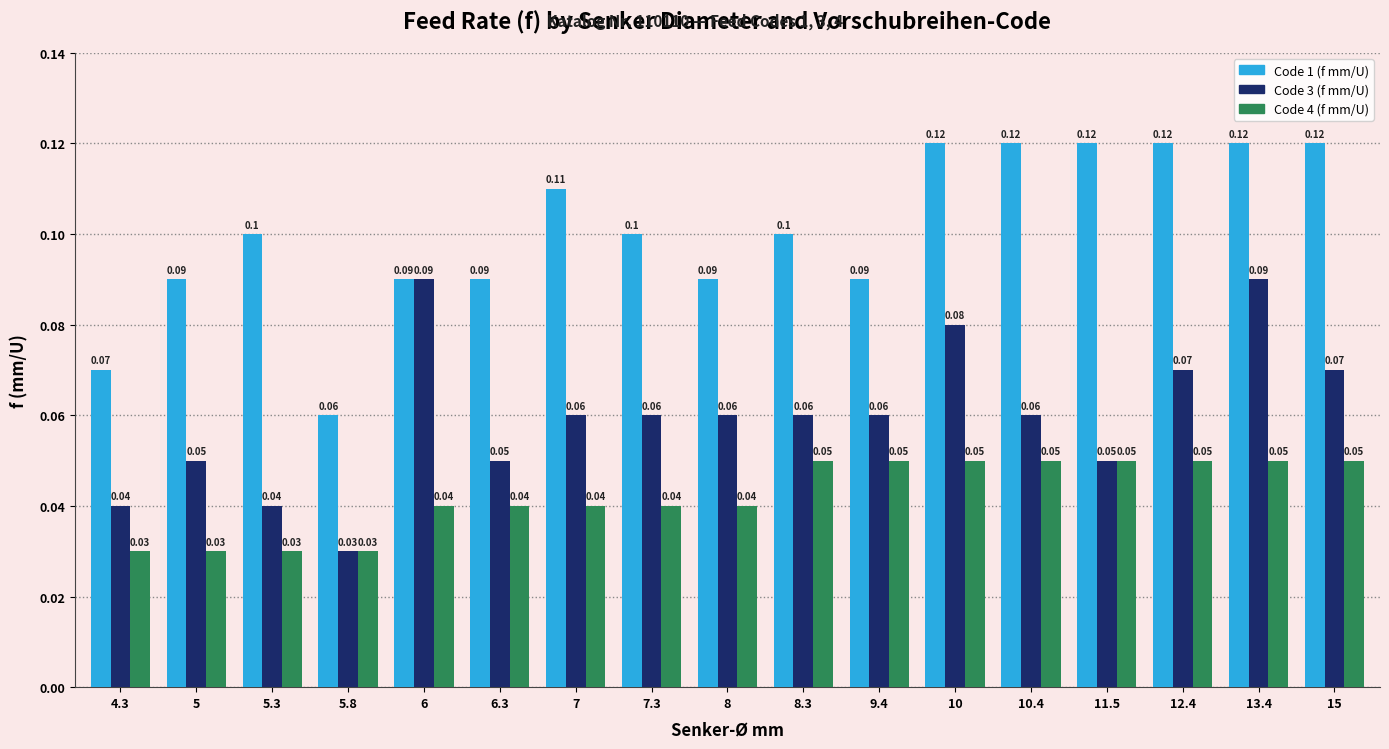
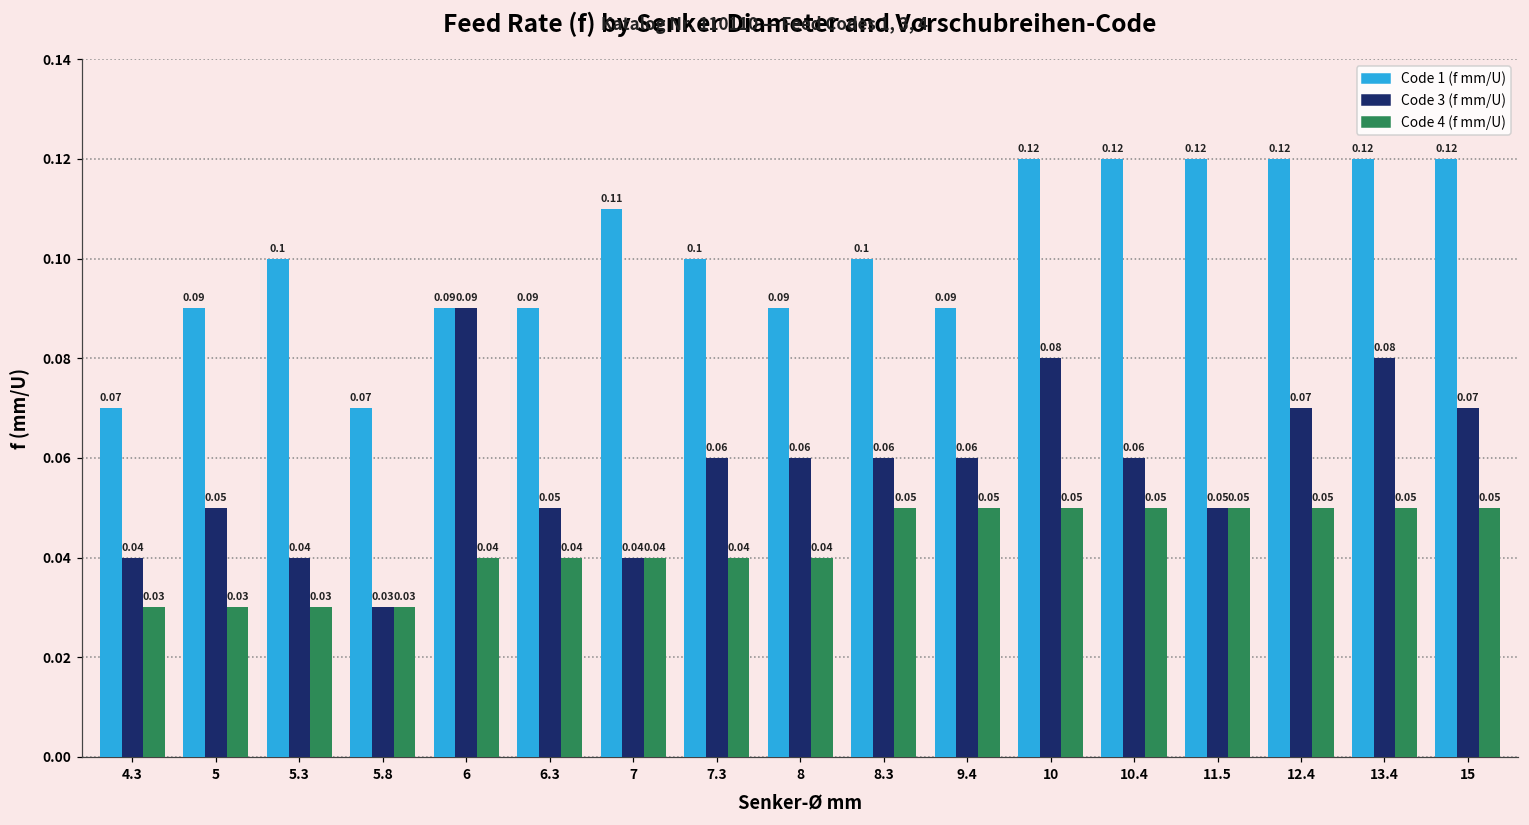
Code 1 (f mm/U), 5.8: 0.06 -> 0.07
Code 3 (f mm/U), 7: 0.06 -> 0.04
Code 3 (f mm/U), 13.4: 0.09 -> 0.08
